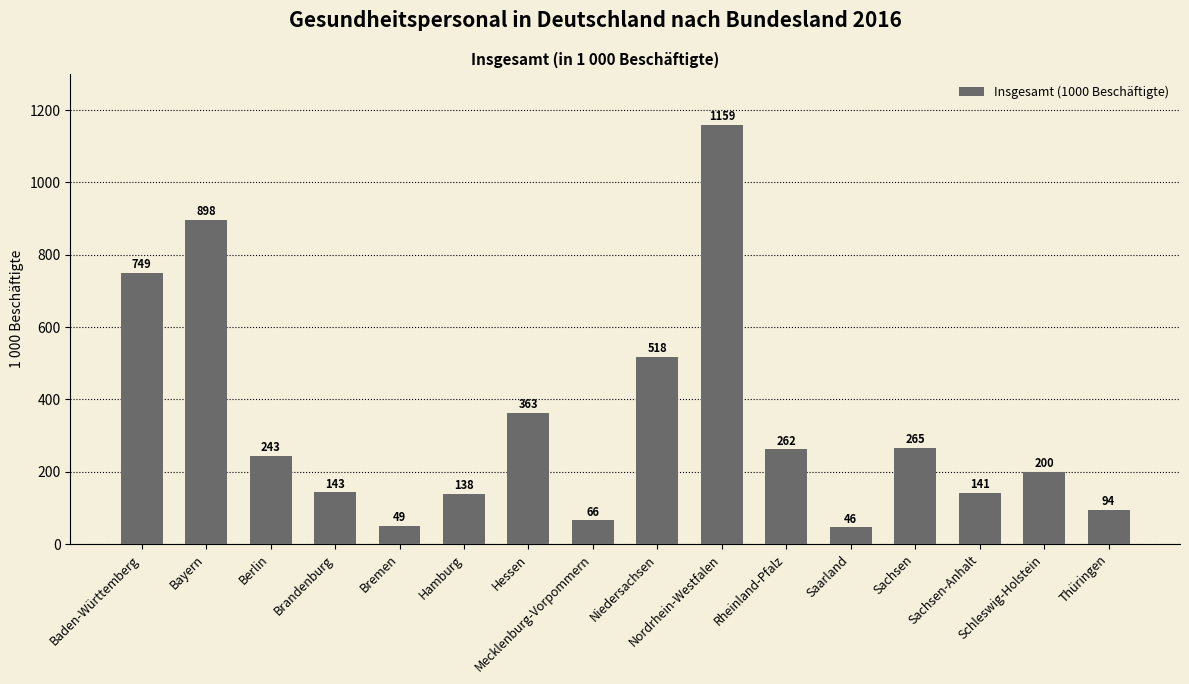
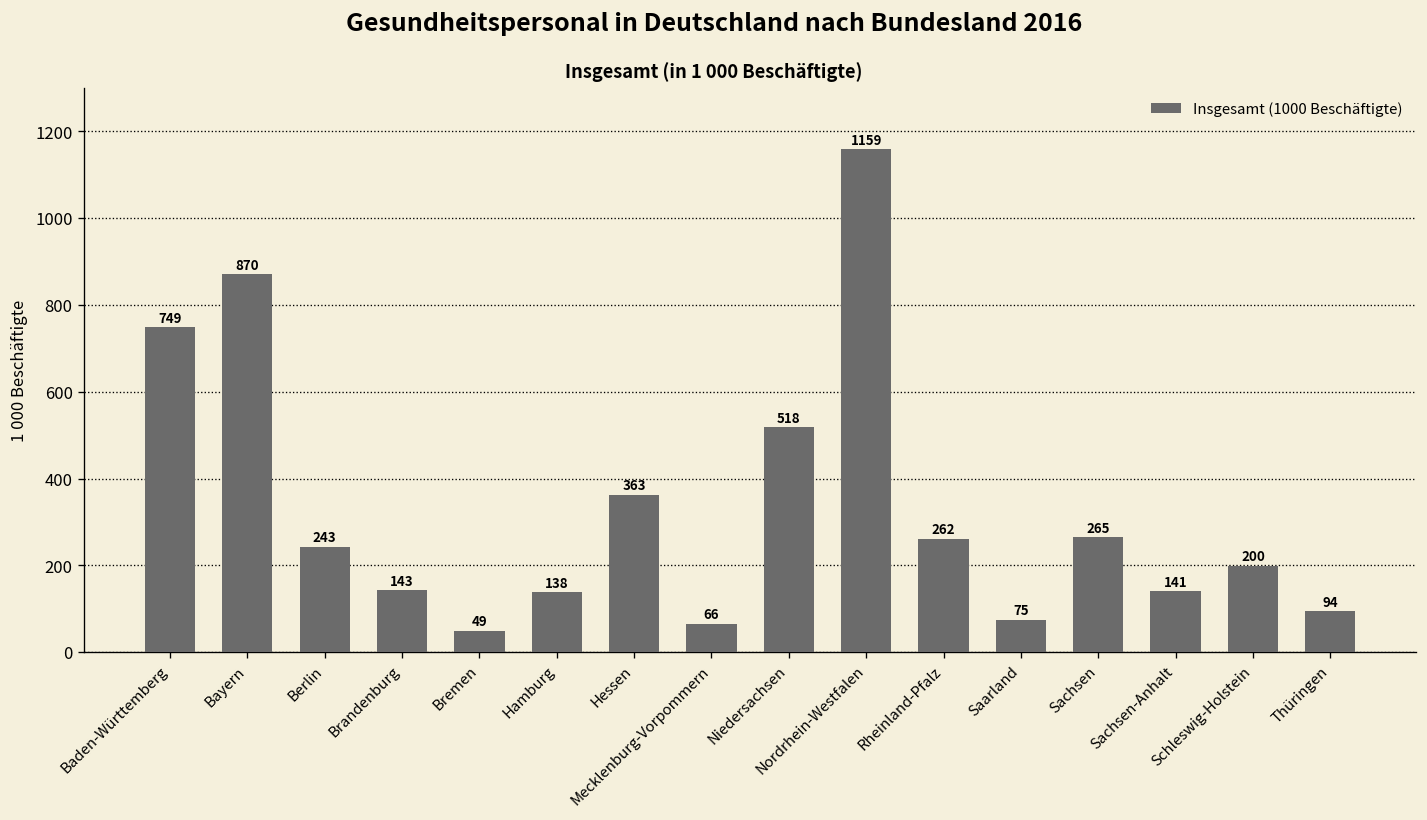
Bayern: 898 -> 870
Saarland: 46 -> 75
